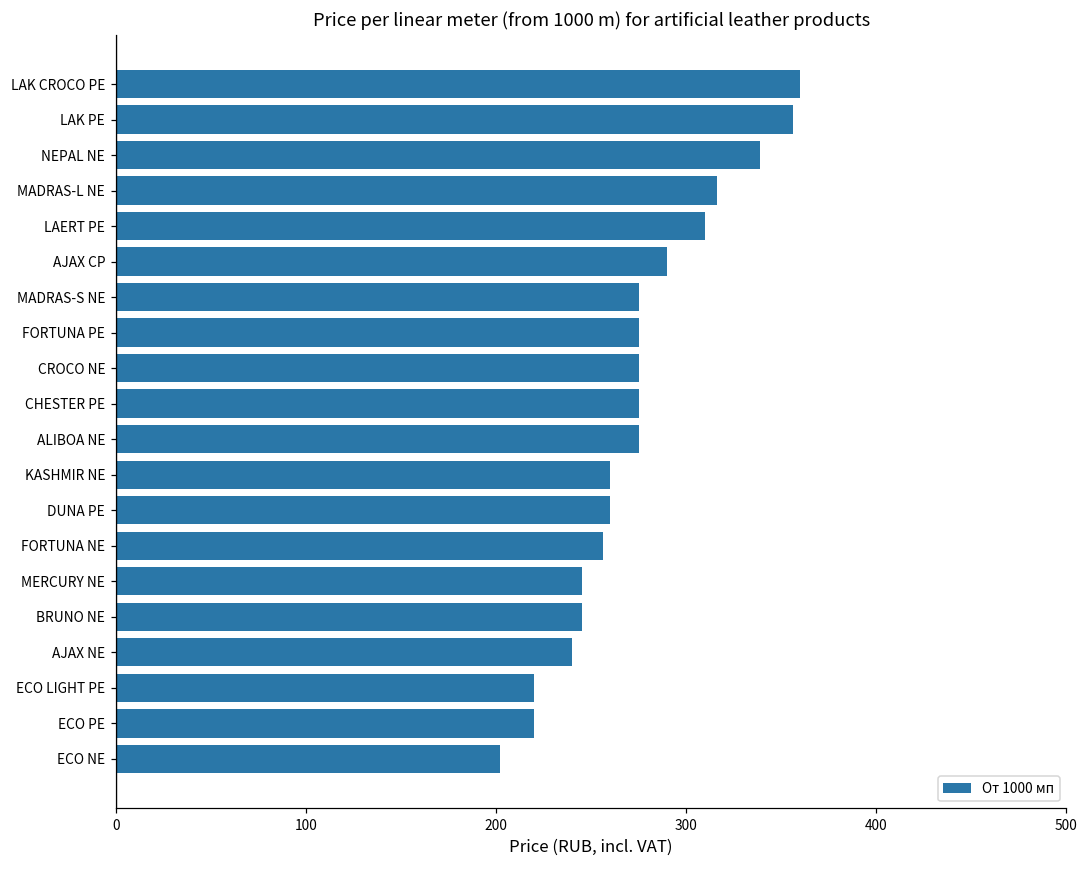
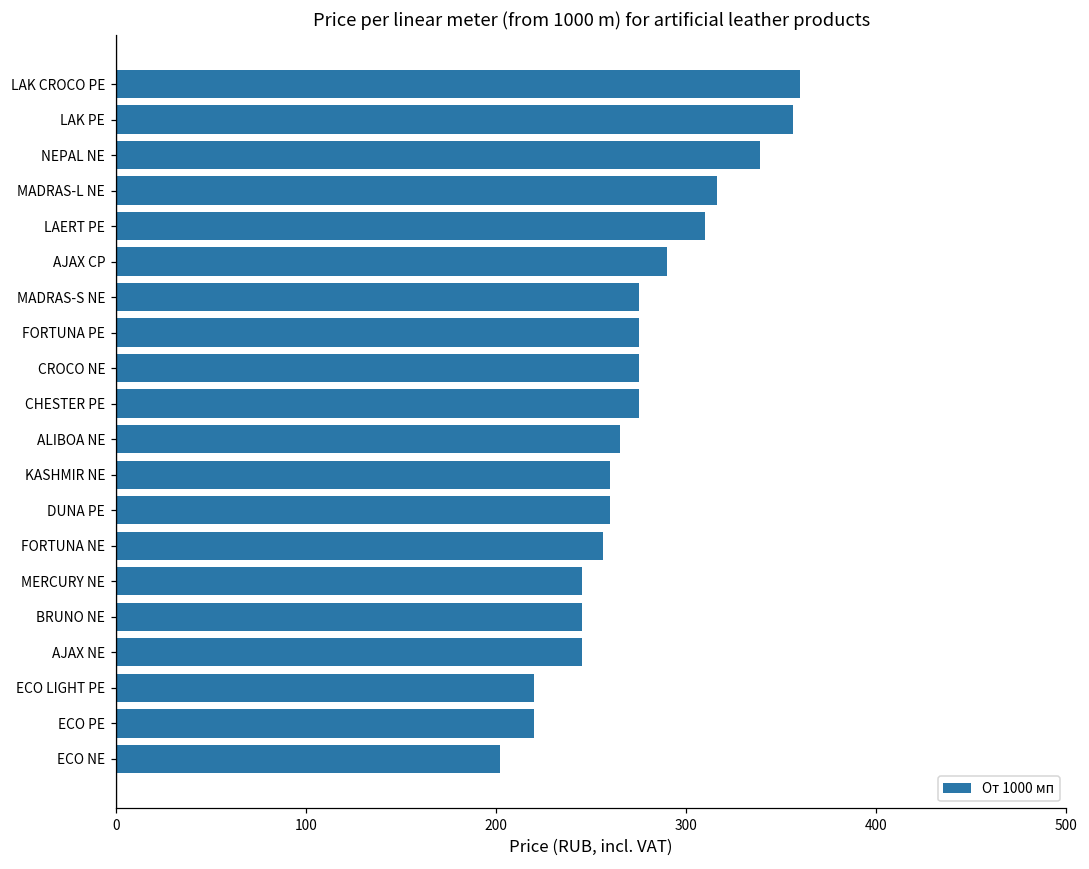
ALIBOA NE: 275 -> 265
AJAX NE: 240 -> 245
